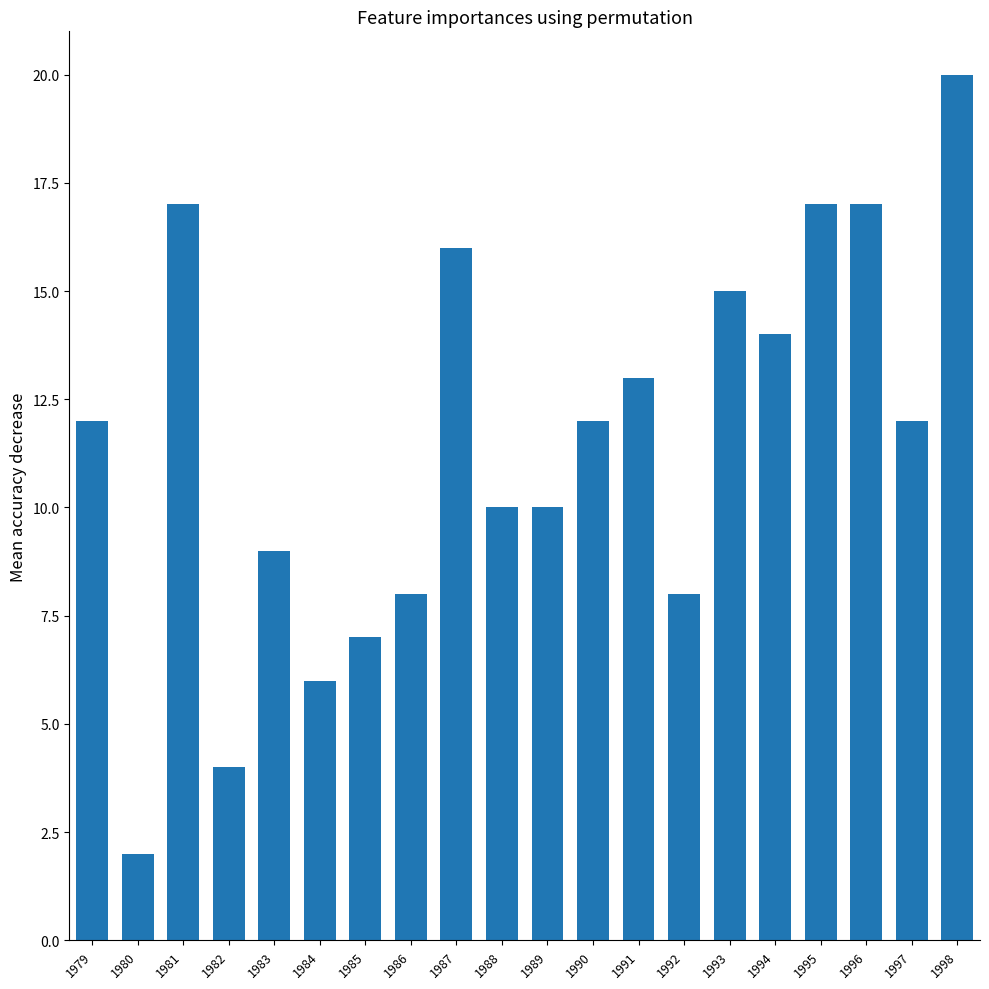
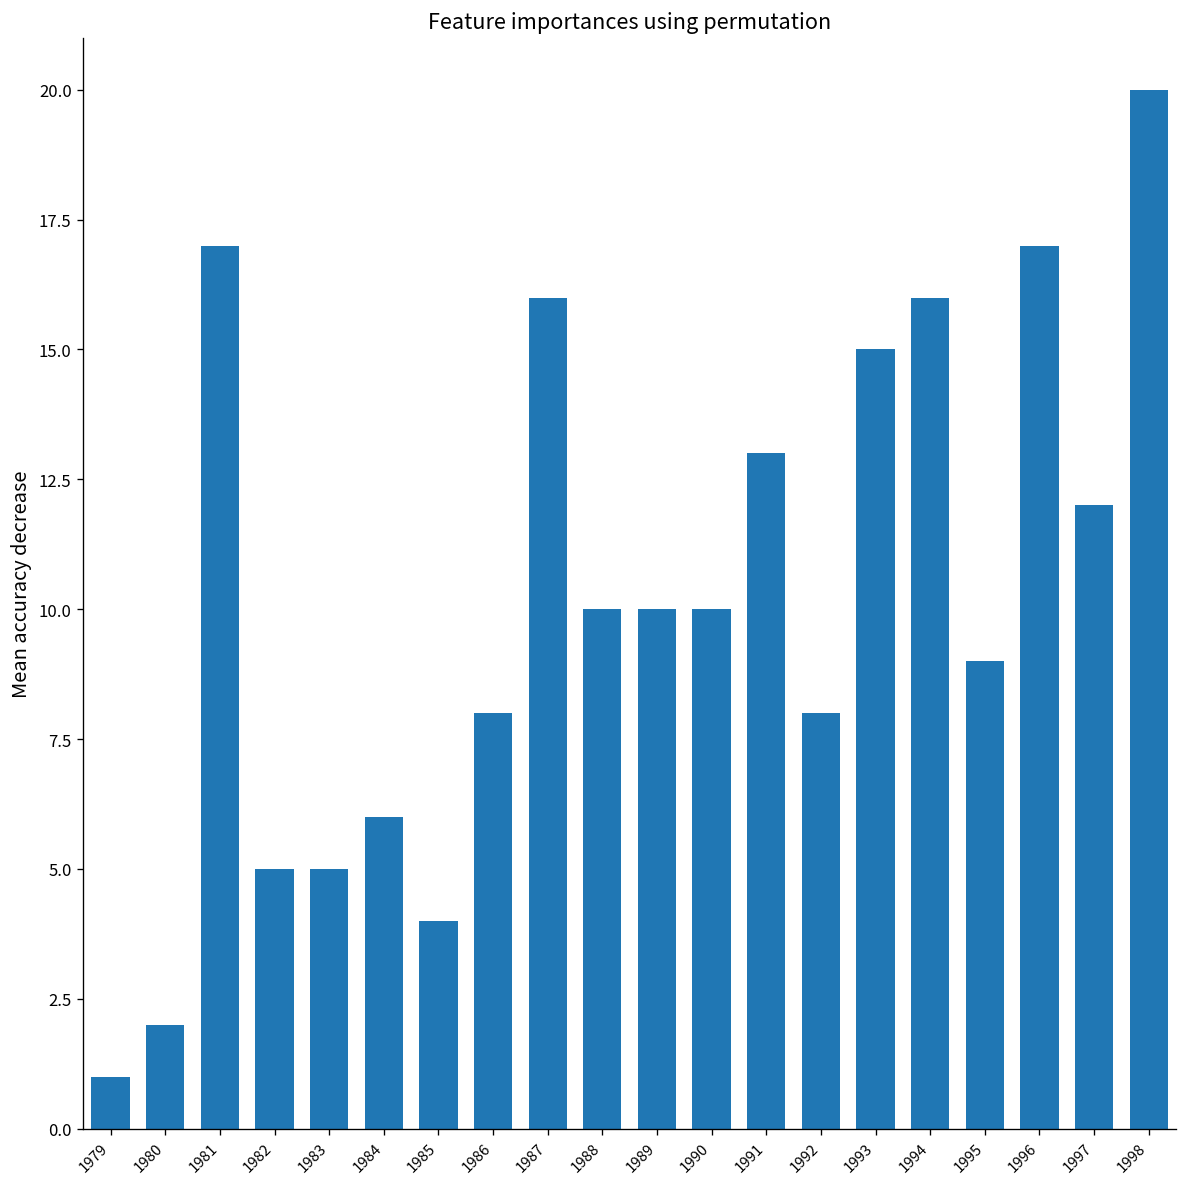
1979: 12 -> 1
1982: 4 -> 5
1983: 9 -> 5
1985: 7 -> 4
1990: 12 -> 10
1994: 14 -> 16
1995: 17 -> 9
